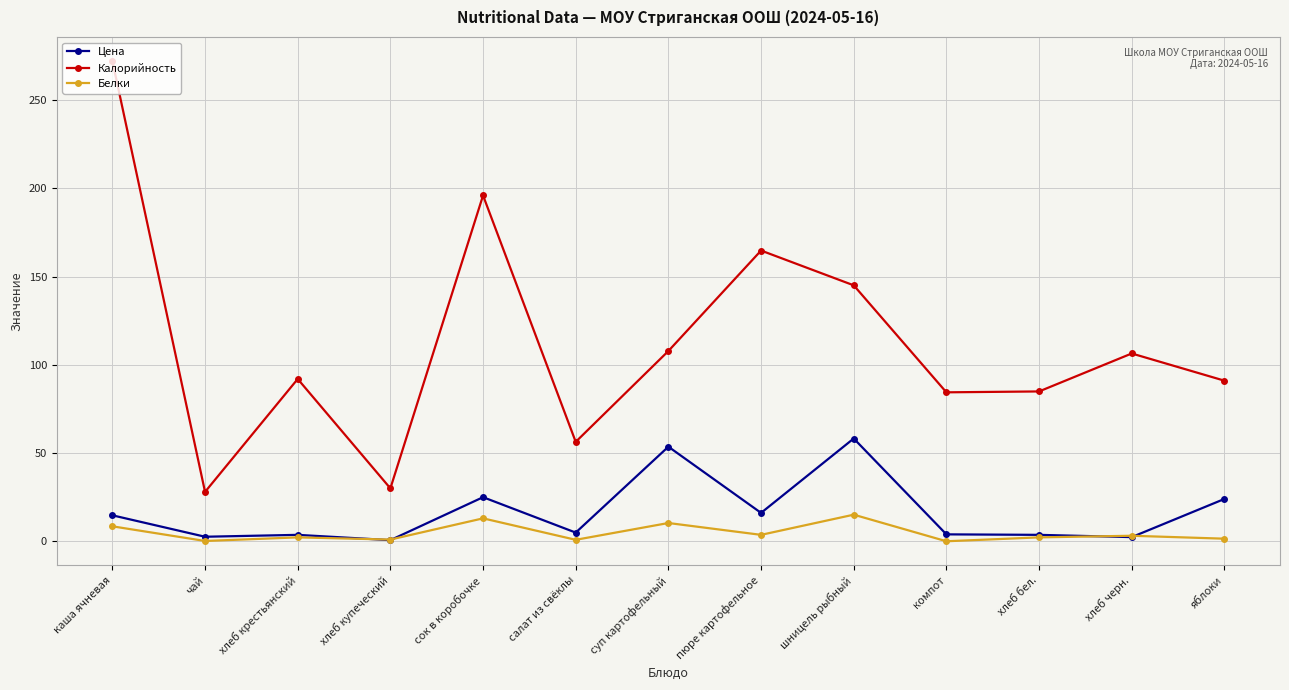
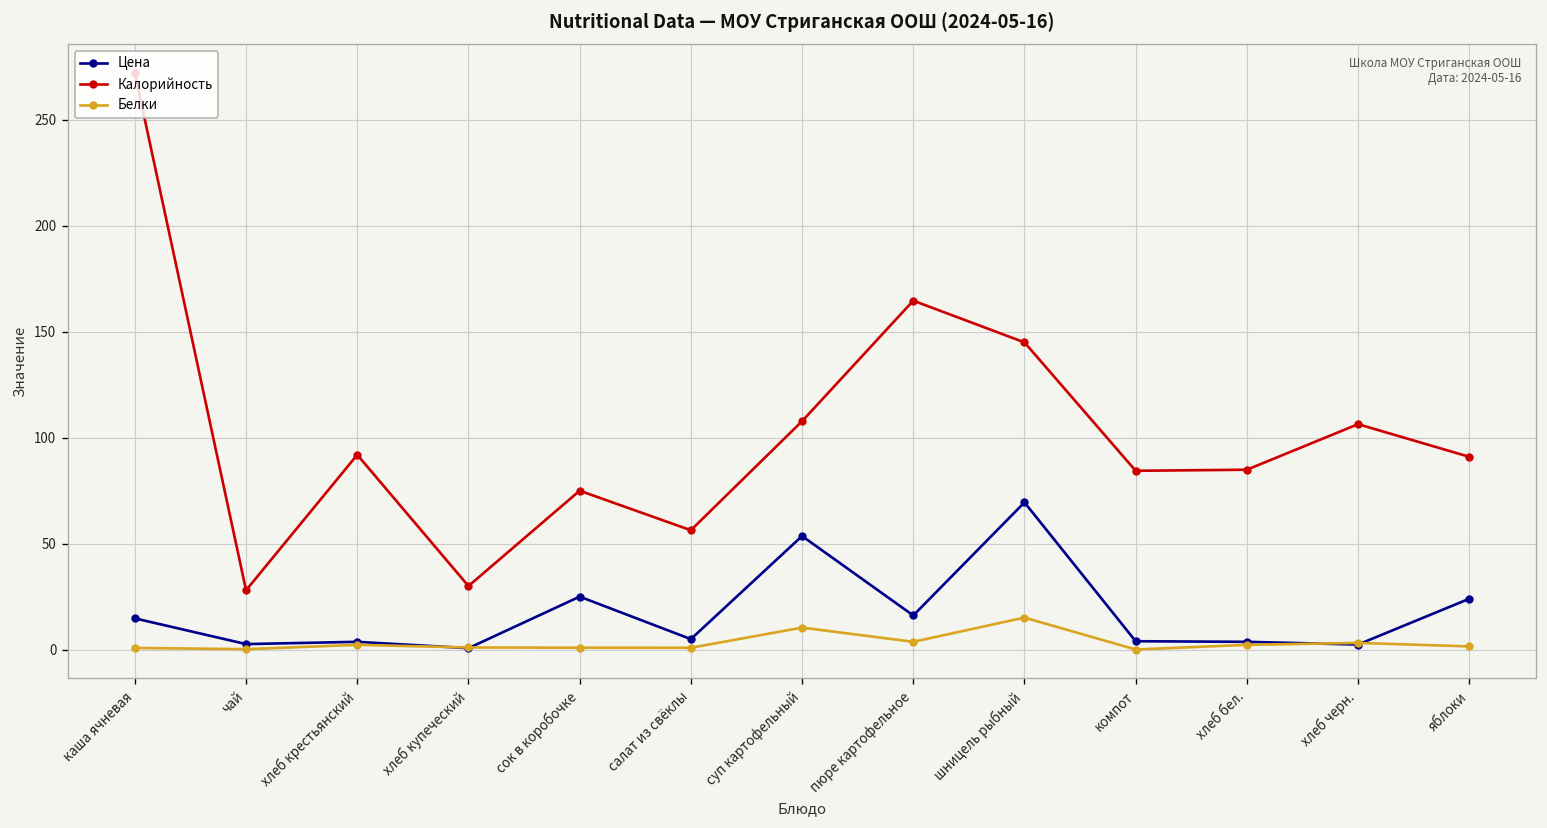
Белки, каша ячневая: 9 -> 1
Калорийность, сок в коробочке: 196 -> 75
Белки, сок в коробочке: 13 -> 1
Цена, шницель рыбный: 58 -> 69
